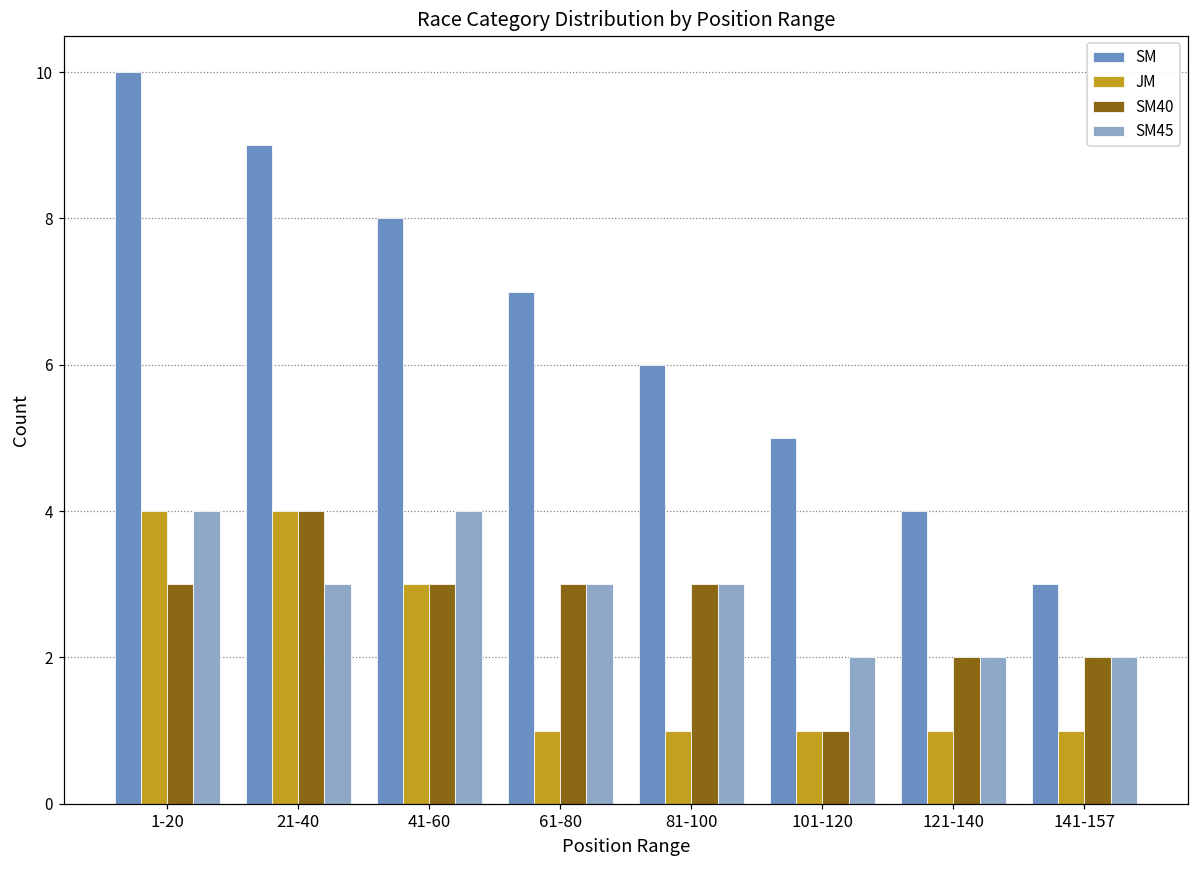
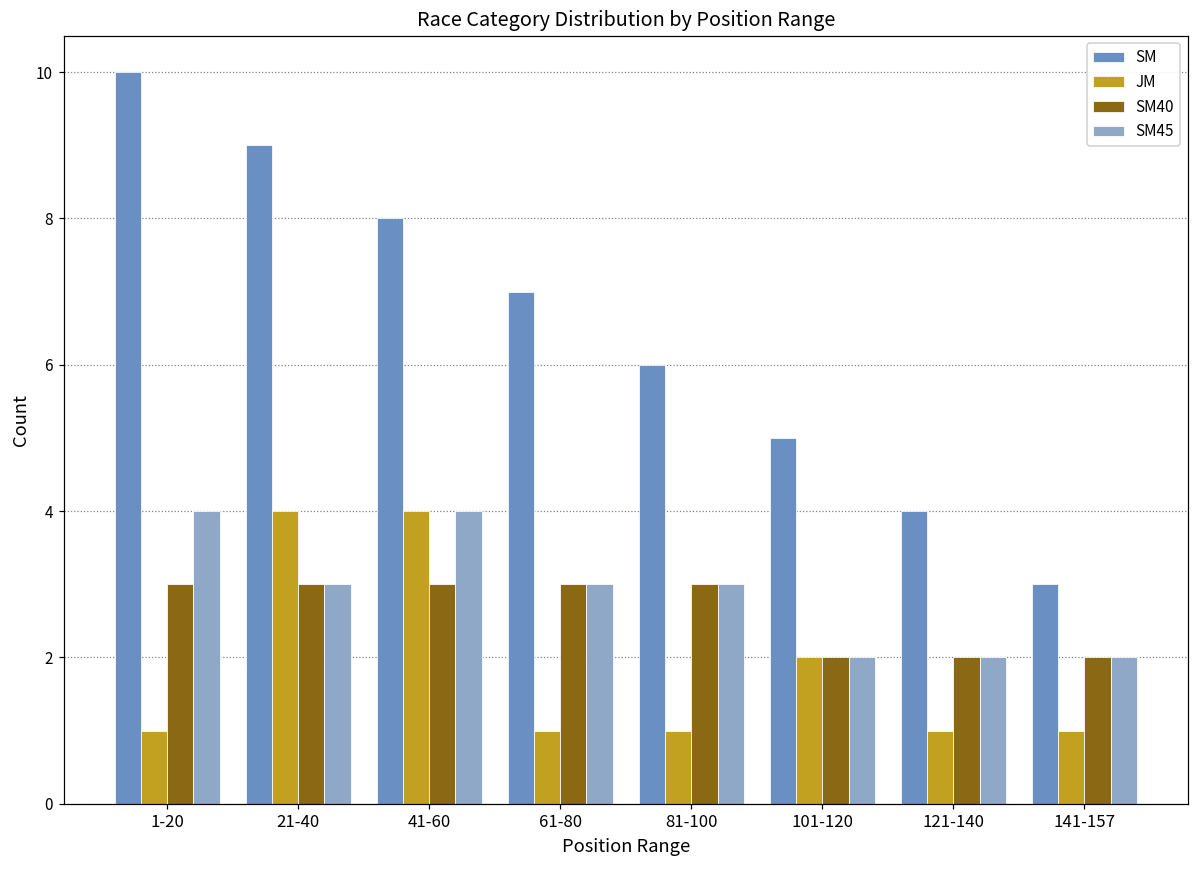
JM, 1-20: 4 -> 1
SM40, 21-40: 4 -> 3
JM, 41-60: 3 -> 4
JM, 101-120: 1 -> 2
SM40, 101-120: 1 -> 2
